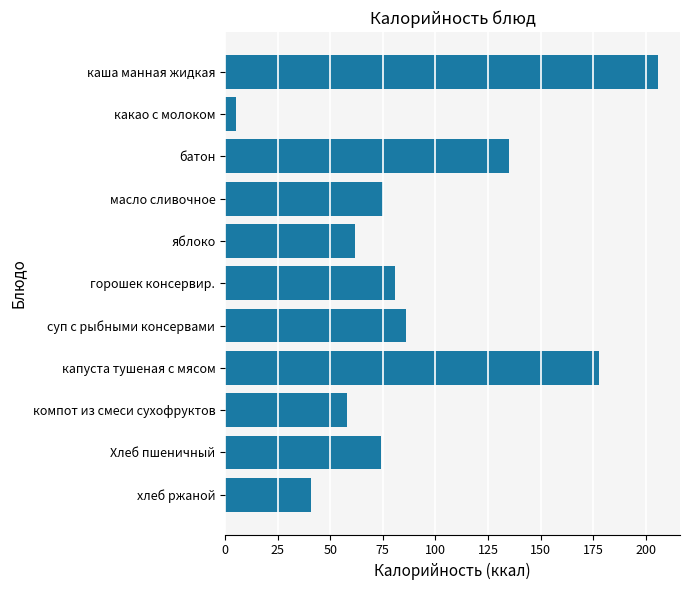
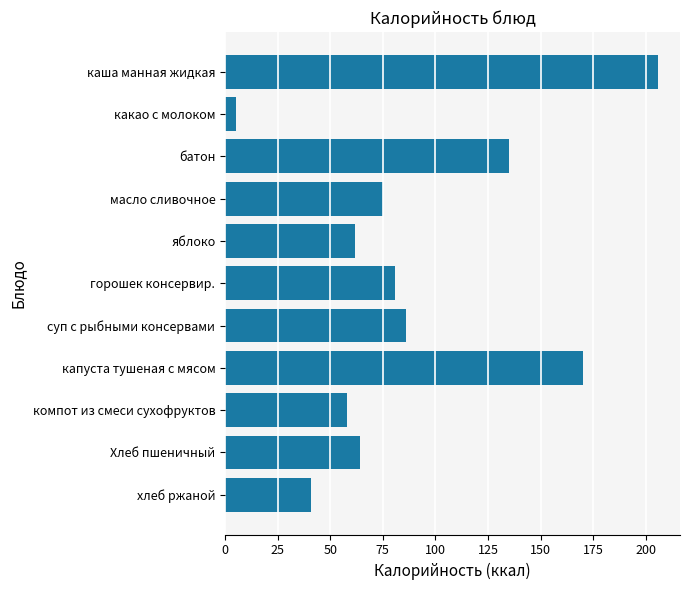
капуста тушеная с мясом: 178 -> 170
Хлеб пшеничный: 74 -> 64
